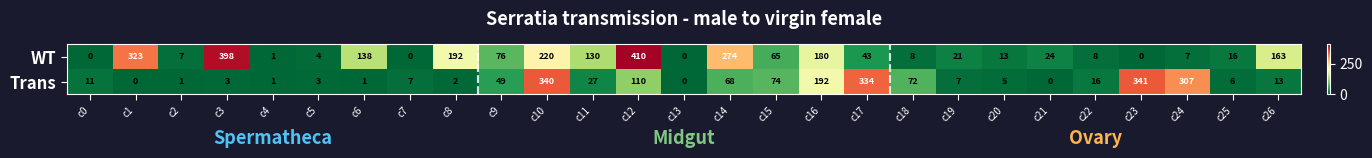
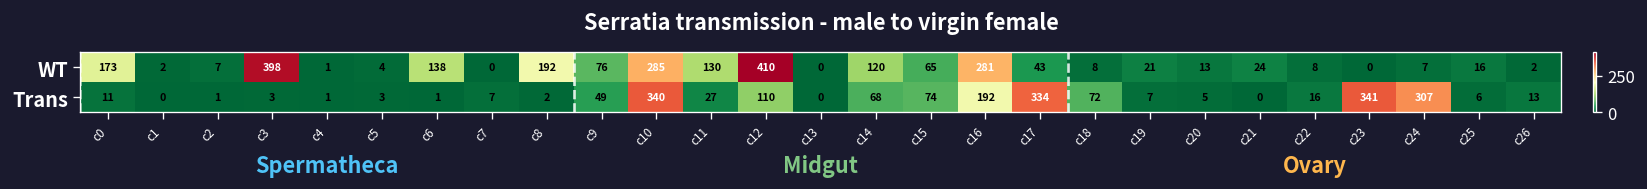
WT, c0: 0 -> 173
WT, c1: 323 -> 2
WT, c10: 220 -> 285
WT, c14: 274 -> 120
WT, c16: 180 -> 281
WT, c26: 163 -> 2
